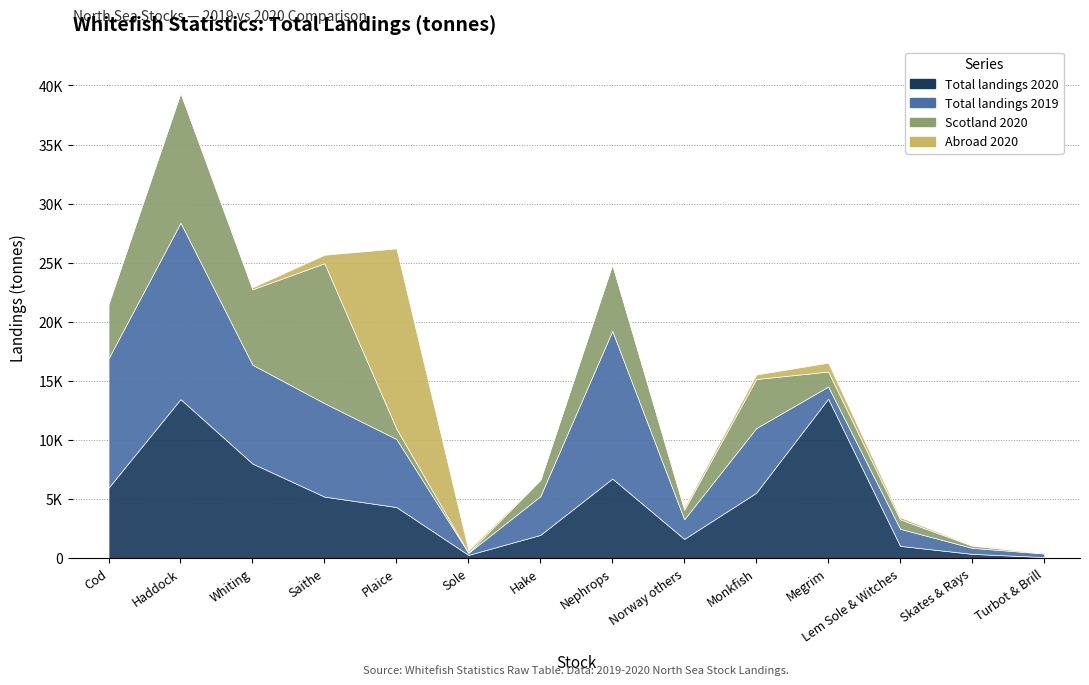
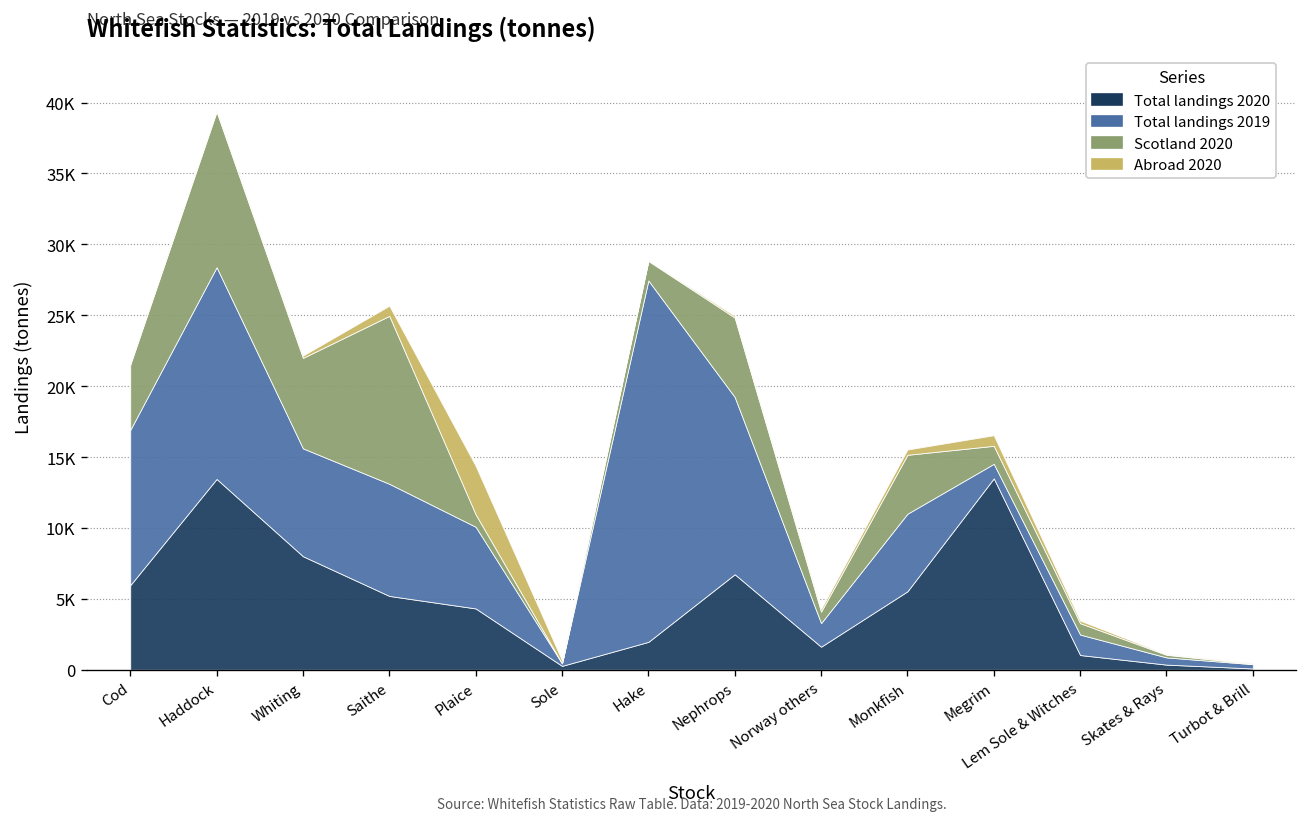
Total landings 2019, Whiting: 8400 -> 7600
Abroad 2020, Plaice: 15200 -> 3400
Total landings 2019, Hake: 3300 -> 25500
